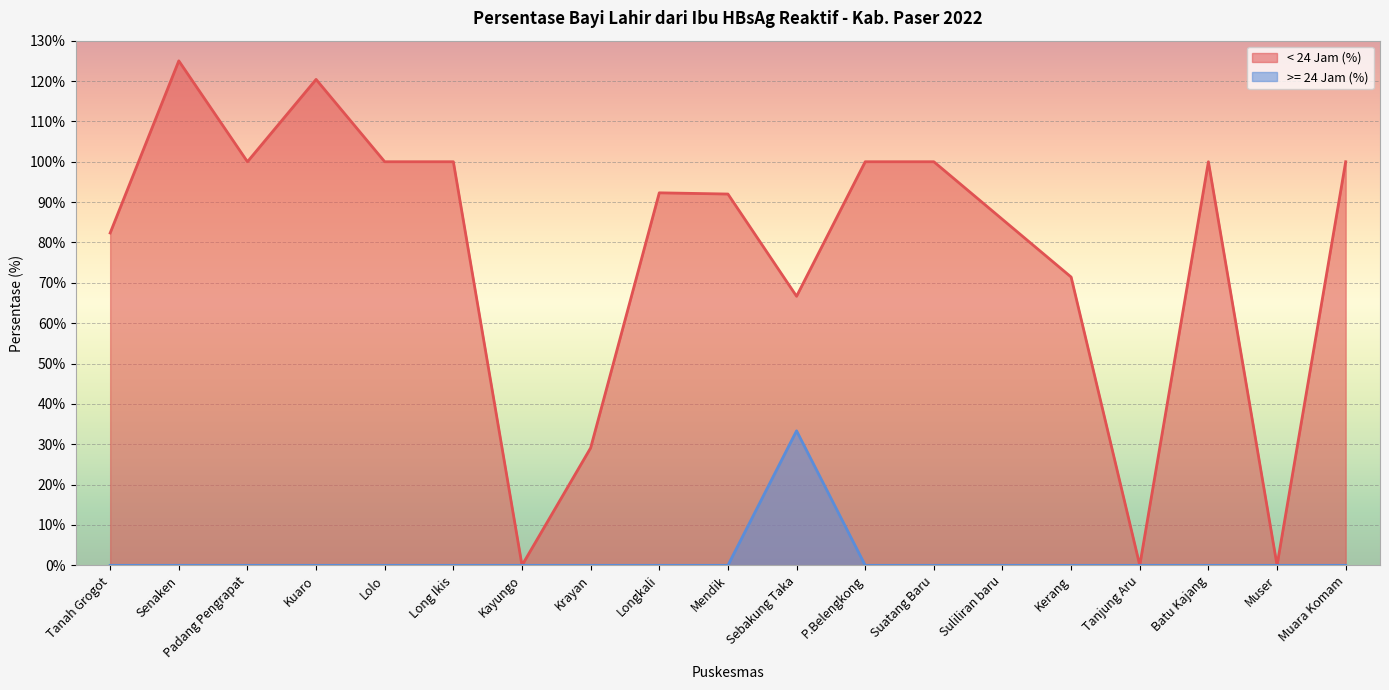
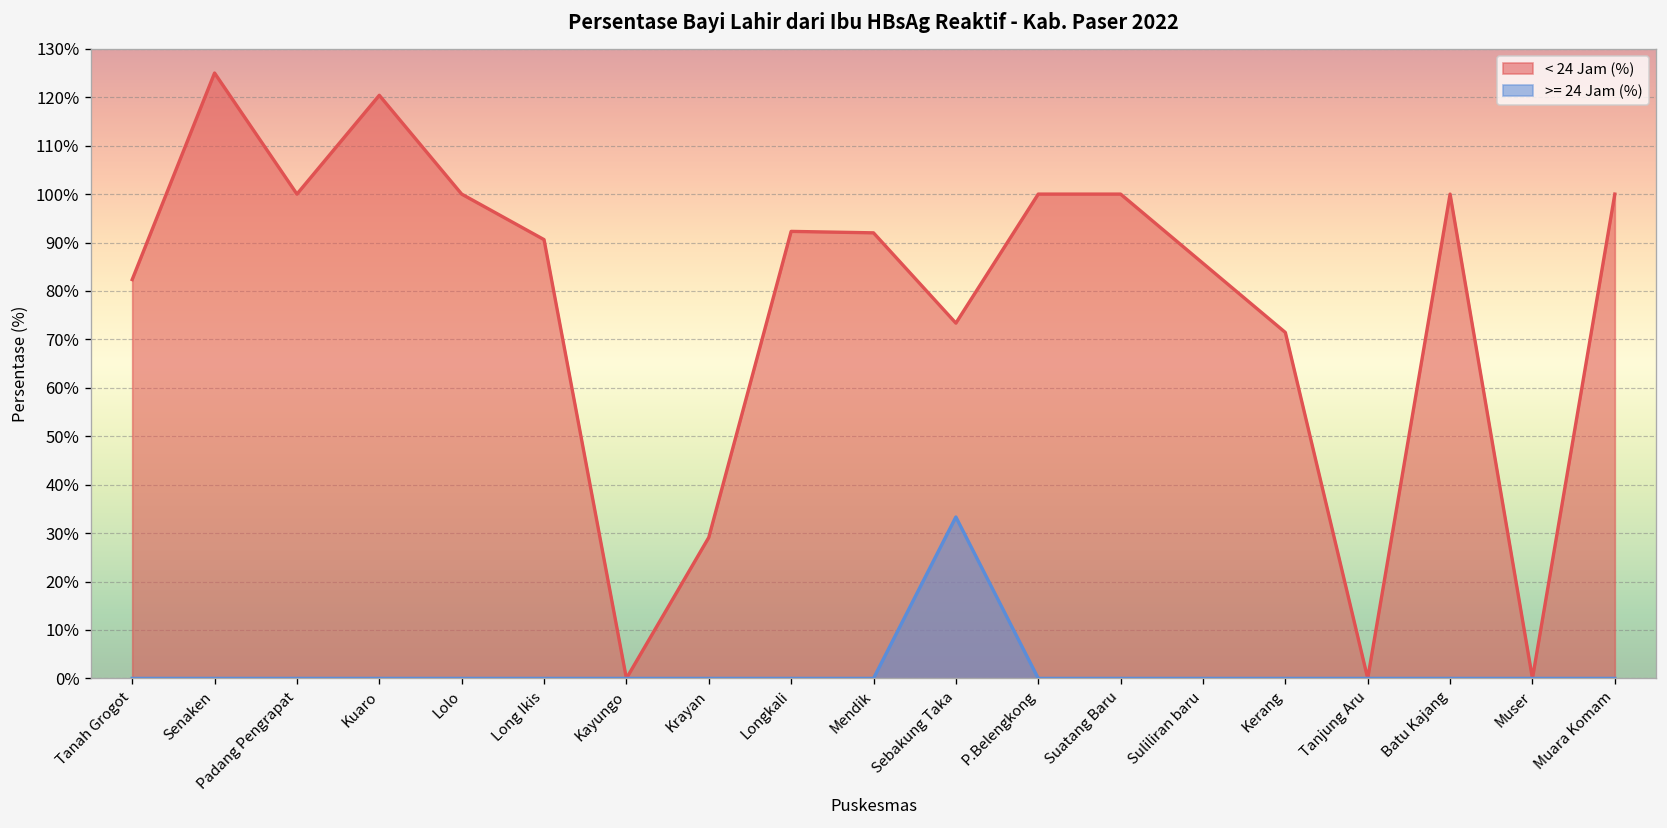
< 24 Jam (%), Long Ikis: 100% -> 91%
< 24 Jam (%), Sebakung Taka: 67% -> 73%
